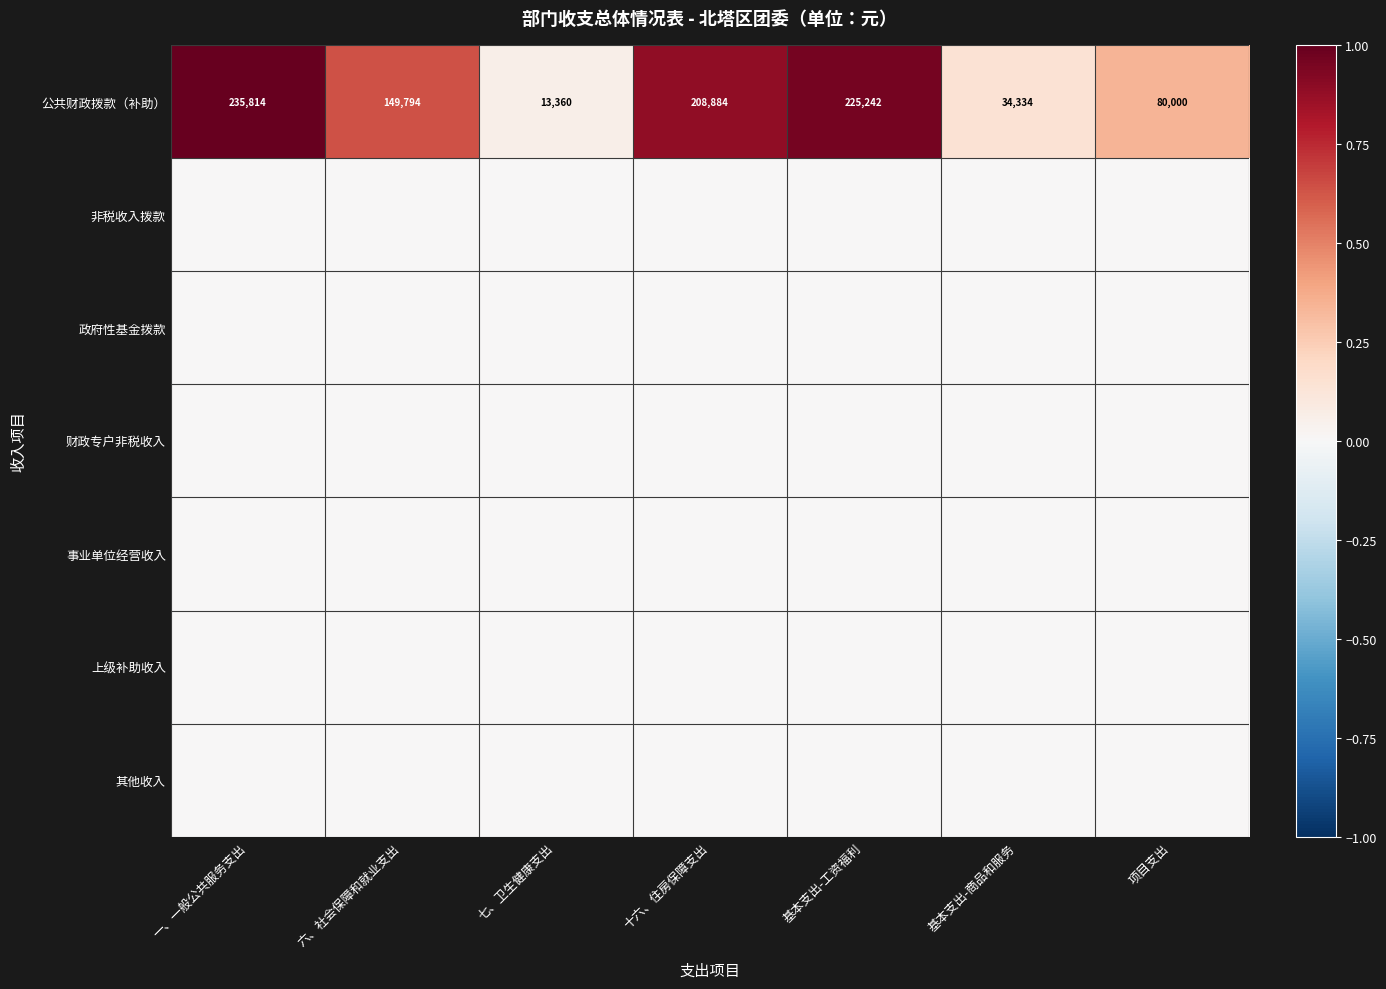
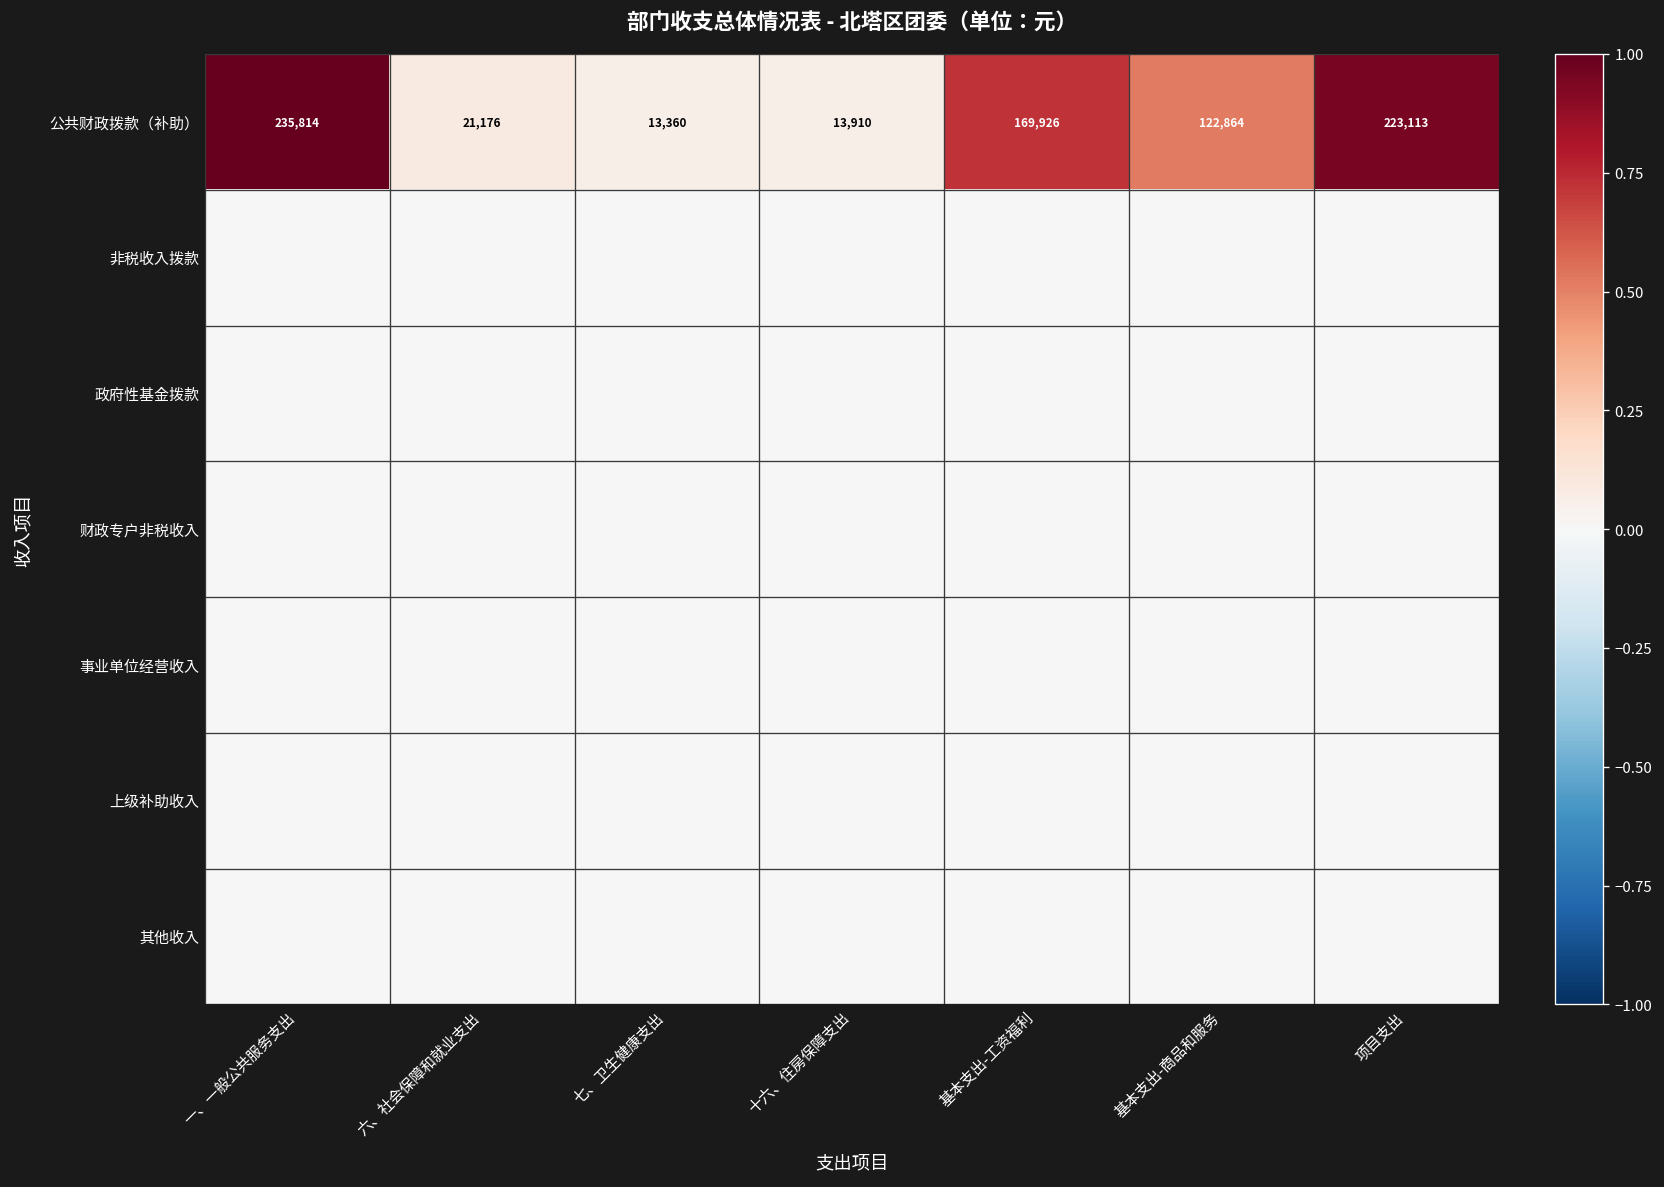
公共财政拨款（补助）, 六、社会保障和就业支出: 149,794 -> 21,176
公共财政拨款（补助）, 十六、住房保障支出: 208,884 -> 13,910
公共财政拨款（补助）, 基本支出-工资福利: 225,242 -> 169,926
公共财政拨款（补助）, 基本支出-商品和服务: 34,334 -> 122,864
公共财政拨款（补助）, 项目支出: 80,000 -> 223,113
